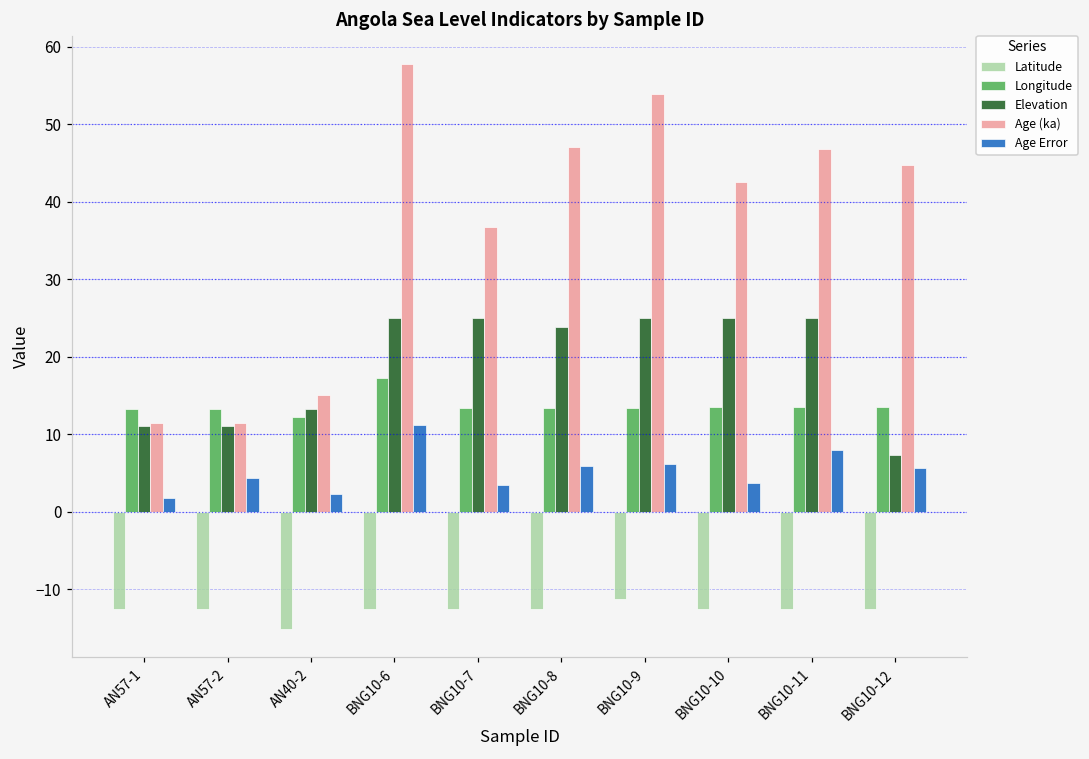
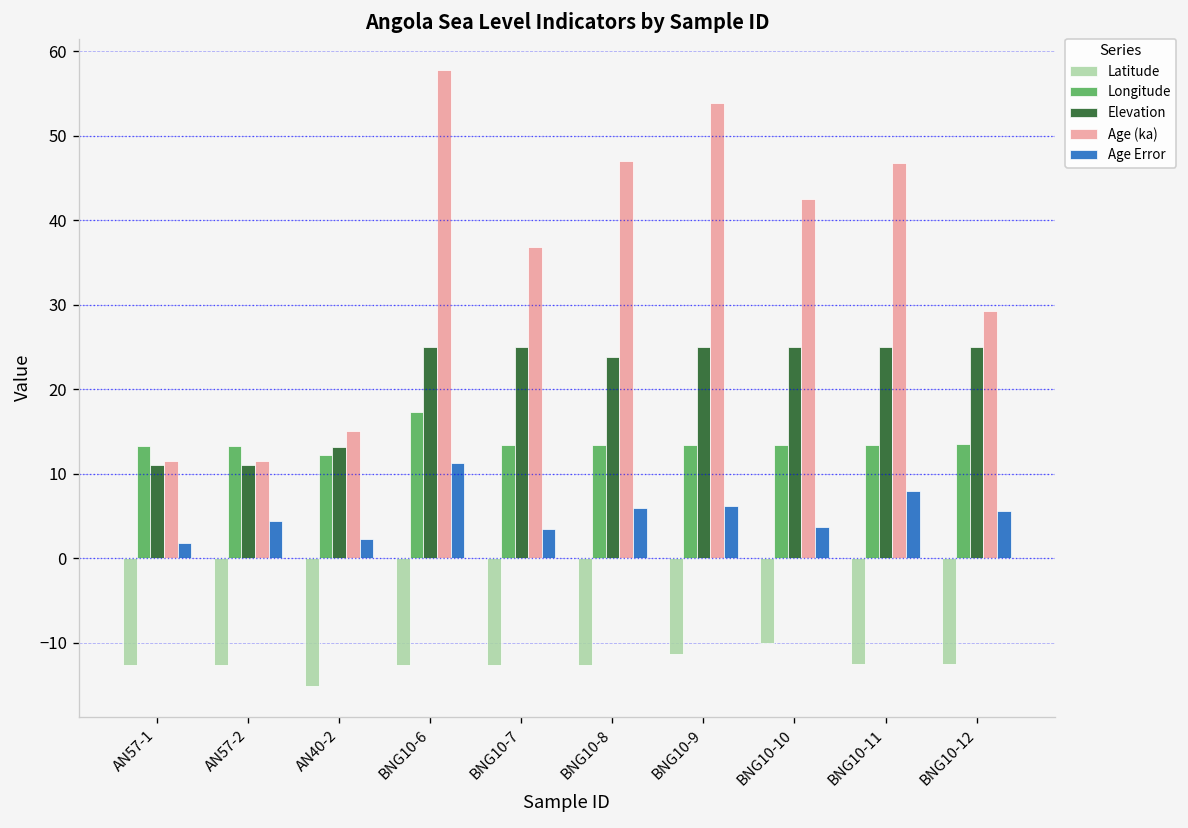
Latitude, BNG10-10: -13 -> -10
Elevation, BNG10-12: 7 -> 25
Age (ka), BNG10-12: 45 -> 29
